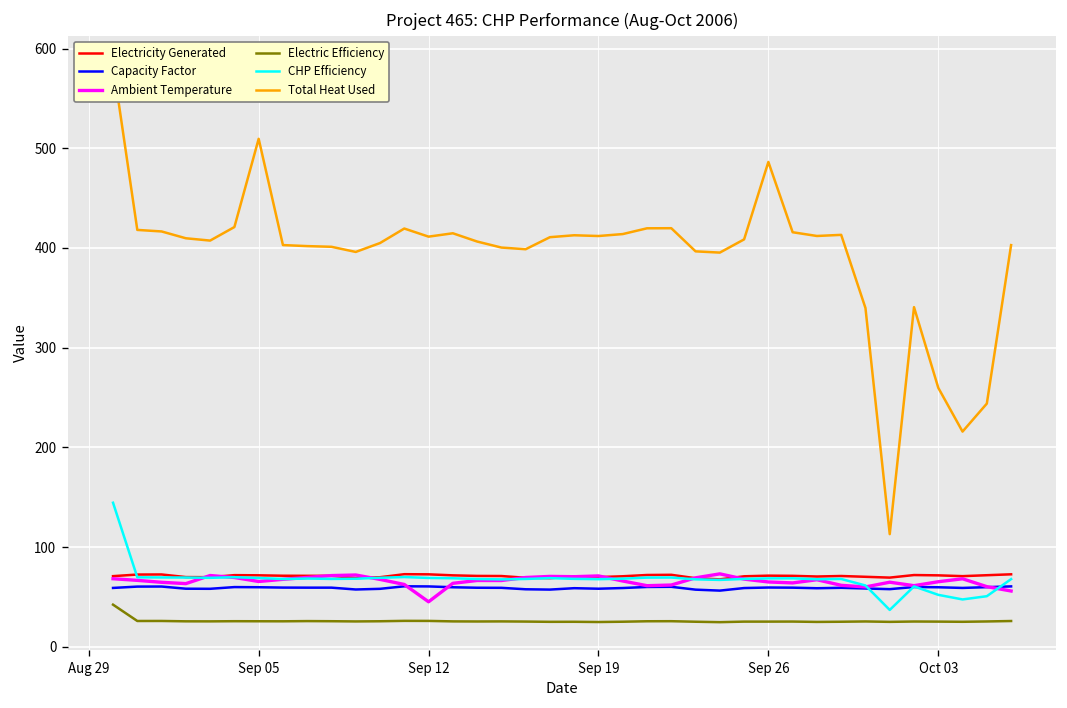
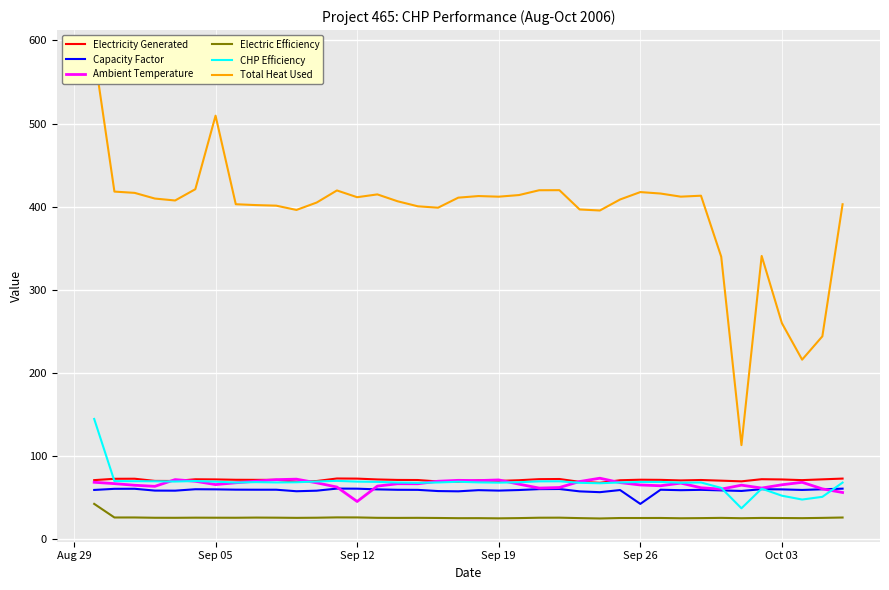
Capacity Factor, Sep 26: 60 -> 40
Total Heat Used, Sep 26: 490 -> 420
